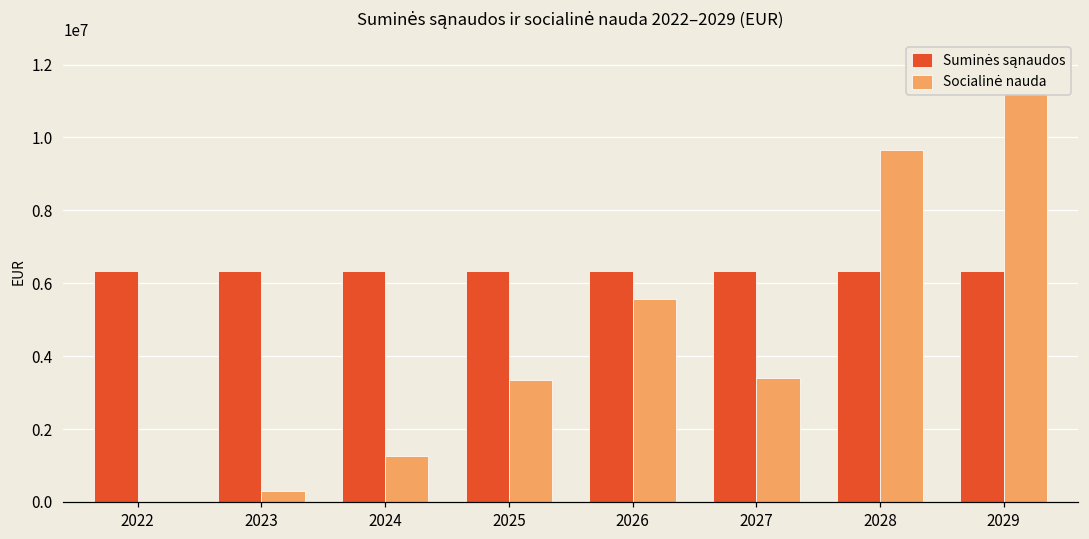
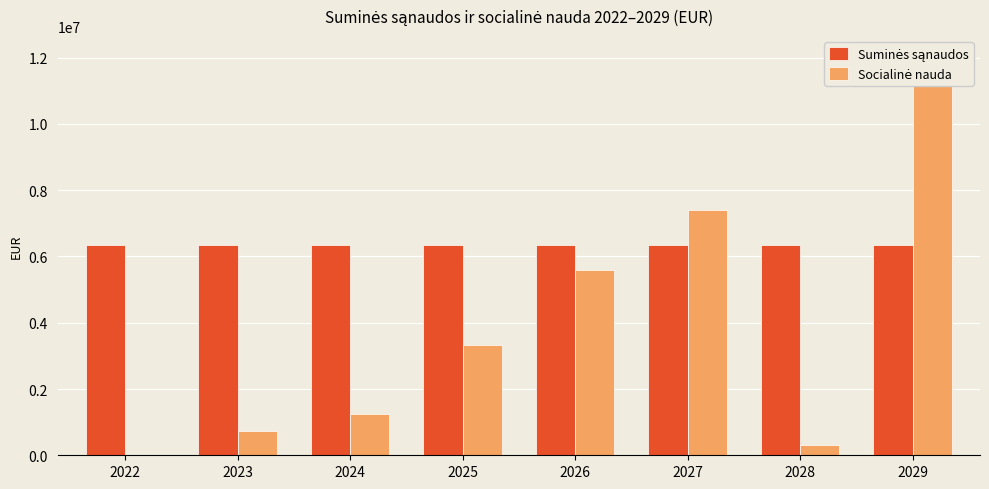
Socialinė nauda, 2023: 300000 -> 700000
Socialinė nauda, 2027: 3400000 -> 7400000
Socialinė nauda, 2028: 9600000 -> 300000
